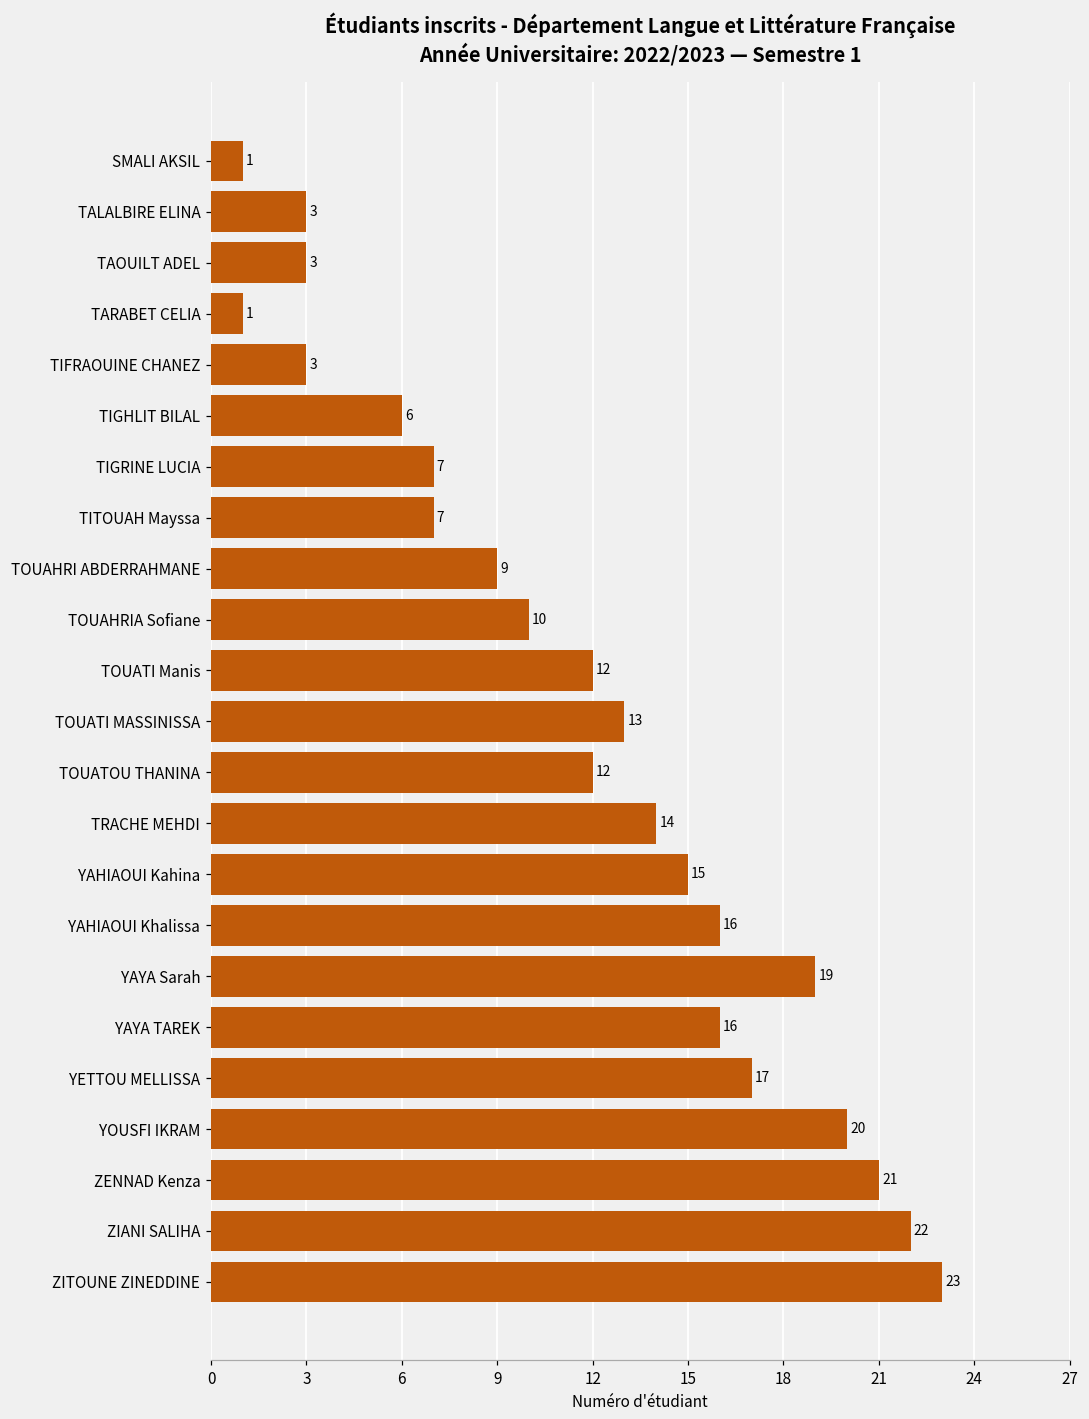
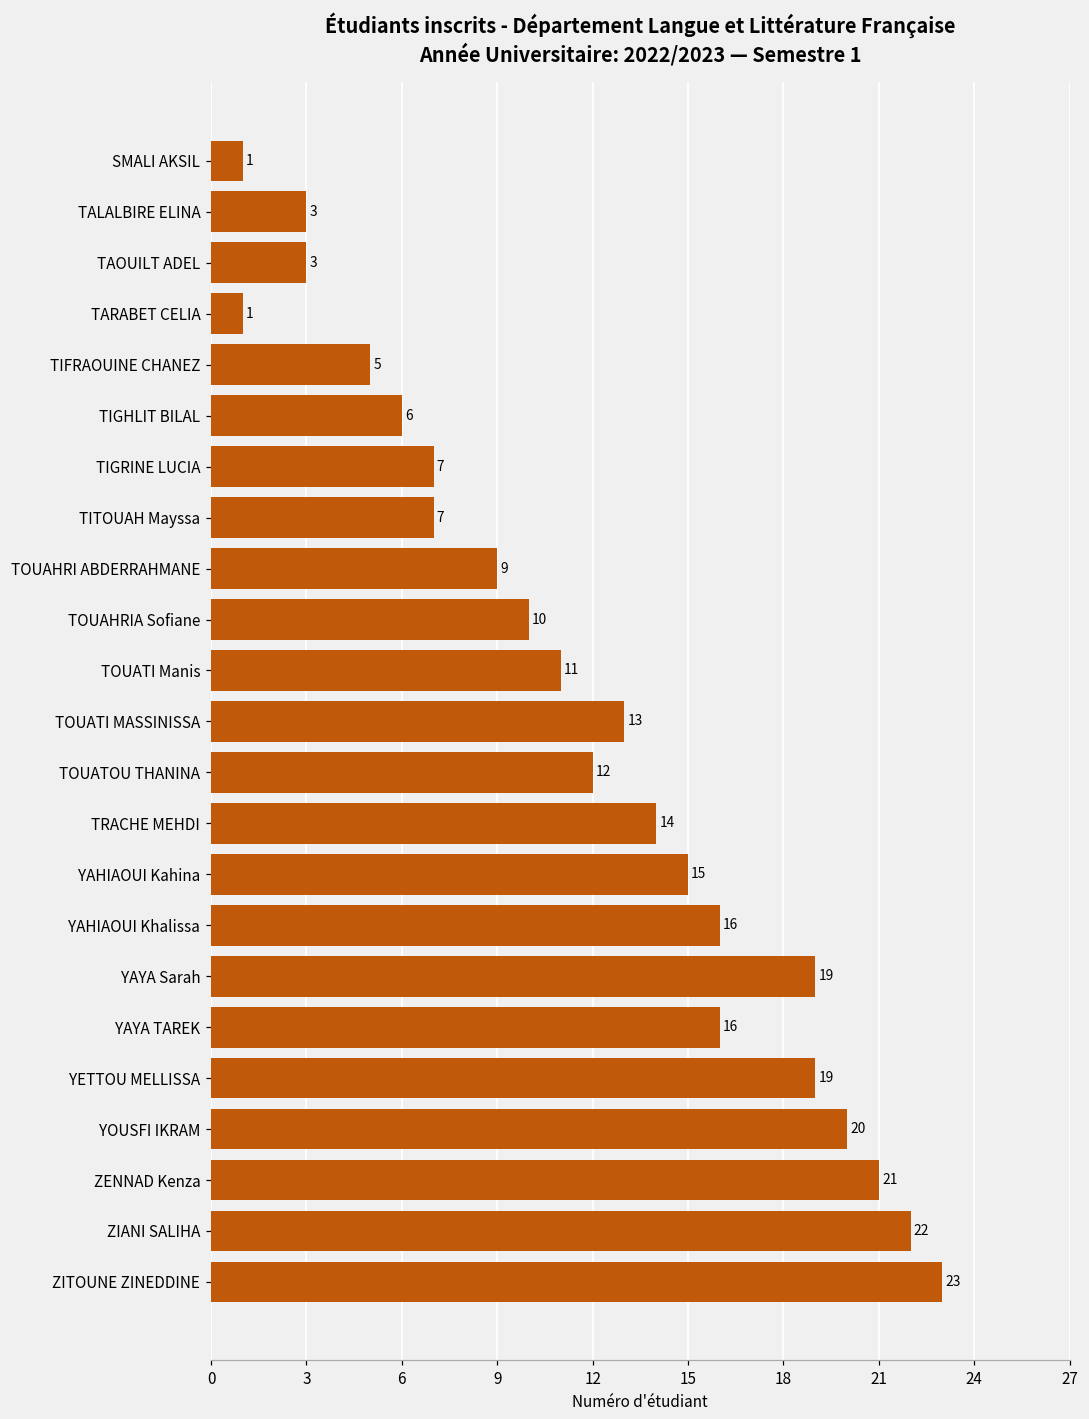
TIFRAOUINE CHANEZ: 3 -> 5
TOUATI Manis: 12 -> 11
YETTOU MELLISSA: 17 -> 19
